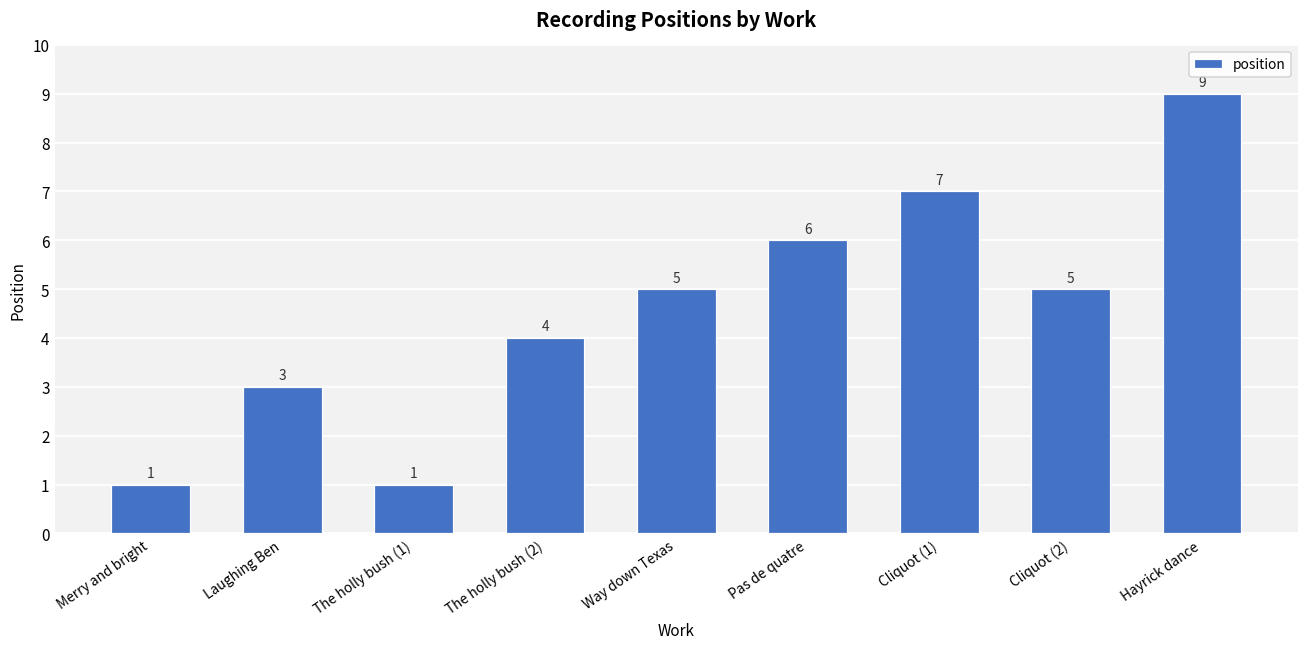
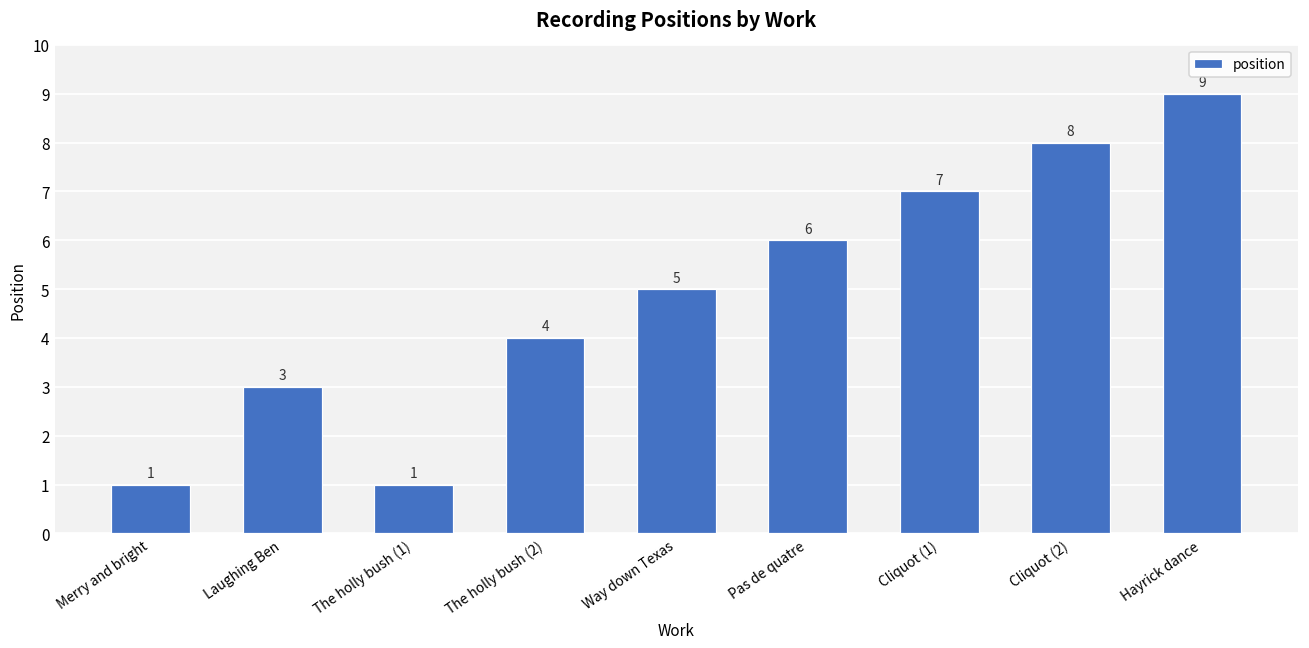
Cliquot (2): 5 -> 8
